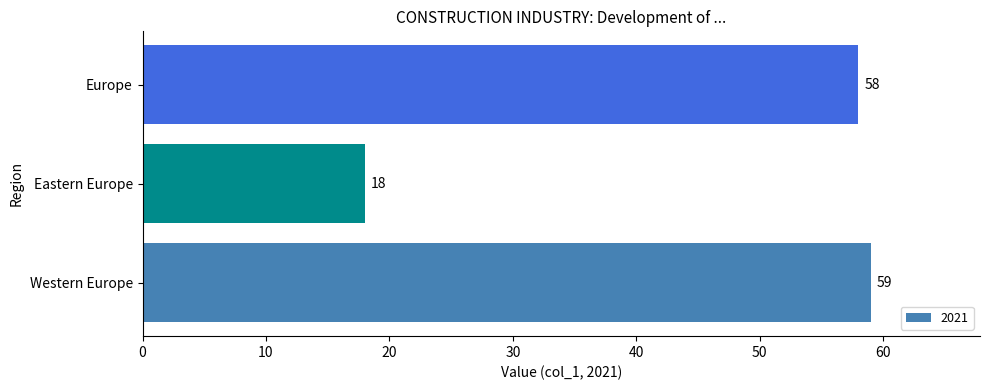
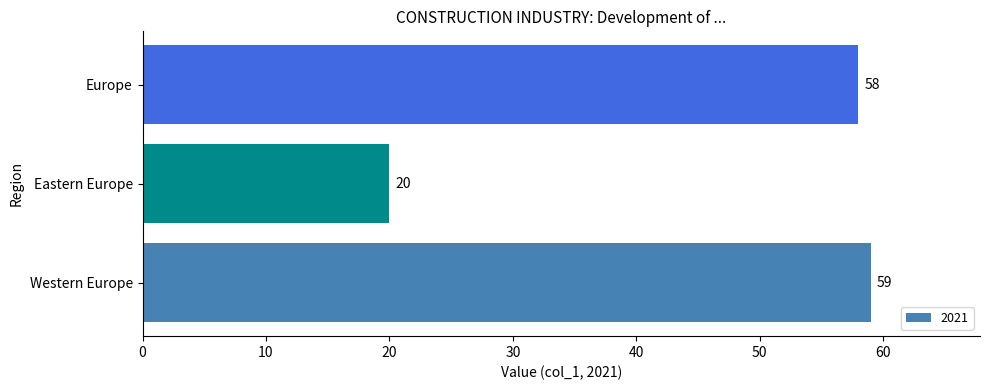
Eastern Europe: 18 -> 20
